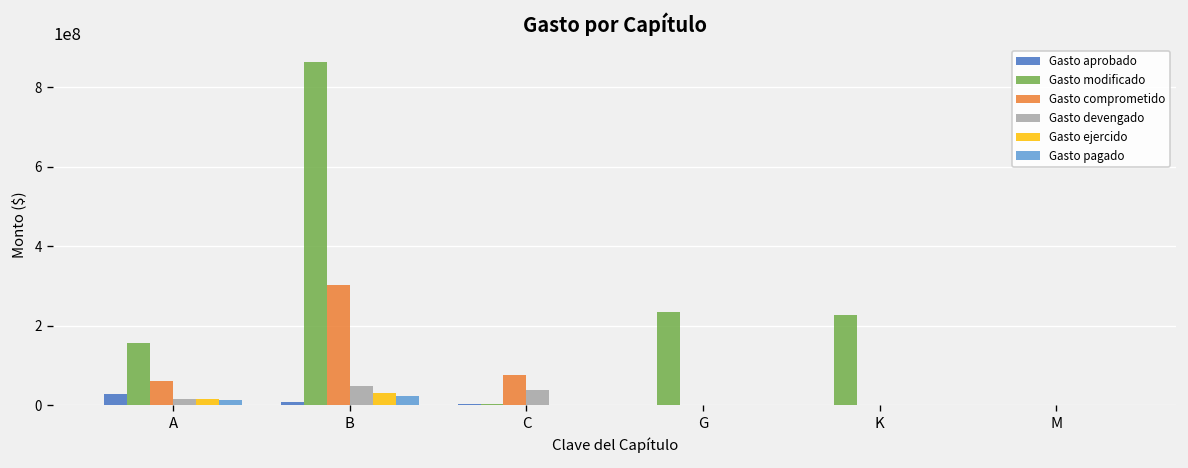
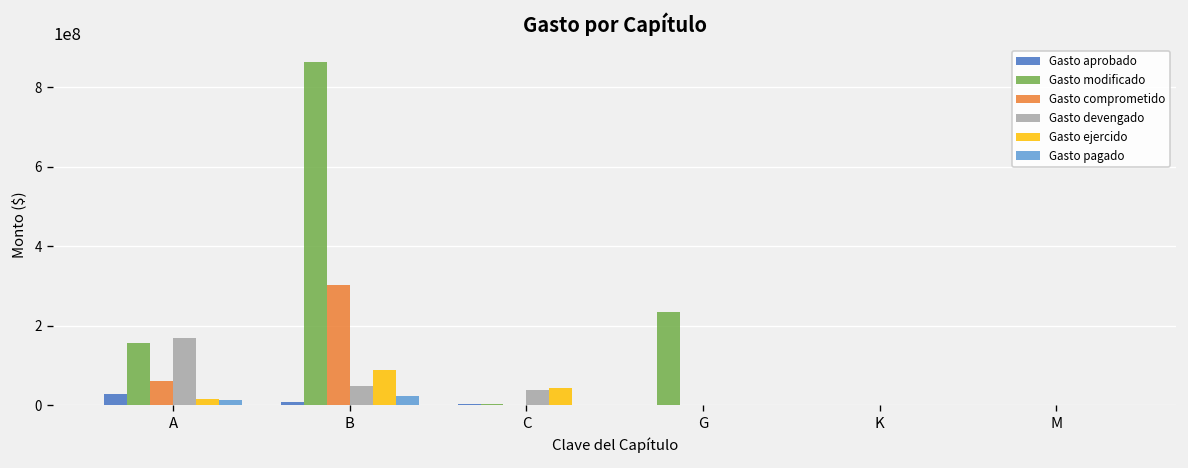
Gasto devengado, A: 10000000 -> 170000000
Gasto ejercido, B: 30000000 -> 90000000
Gasto comprometido, C: 80000000 -> 0
Gasto ejercido, C: 0 -> 40000000
Gasto modificado, K: 230000000 -> 0
